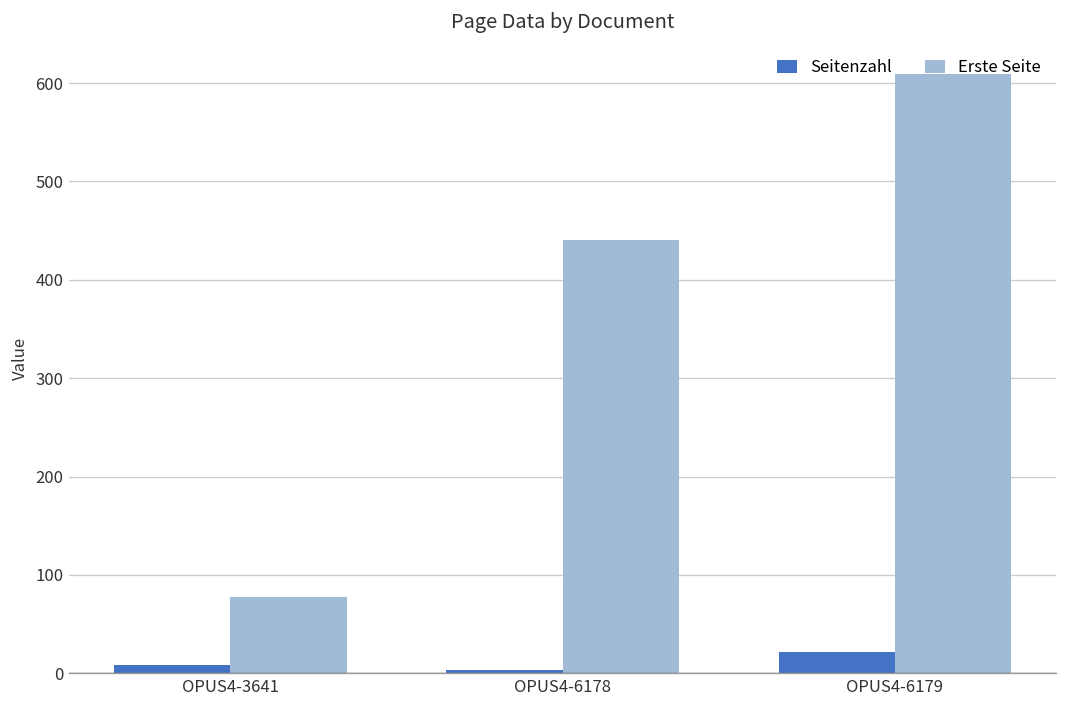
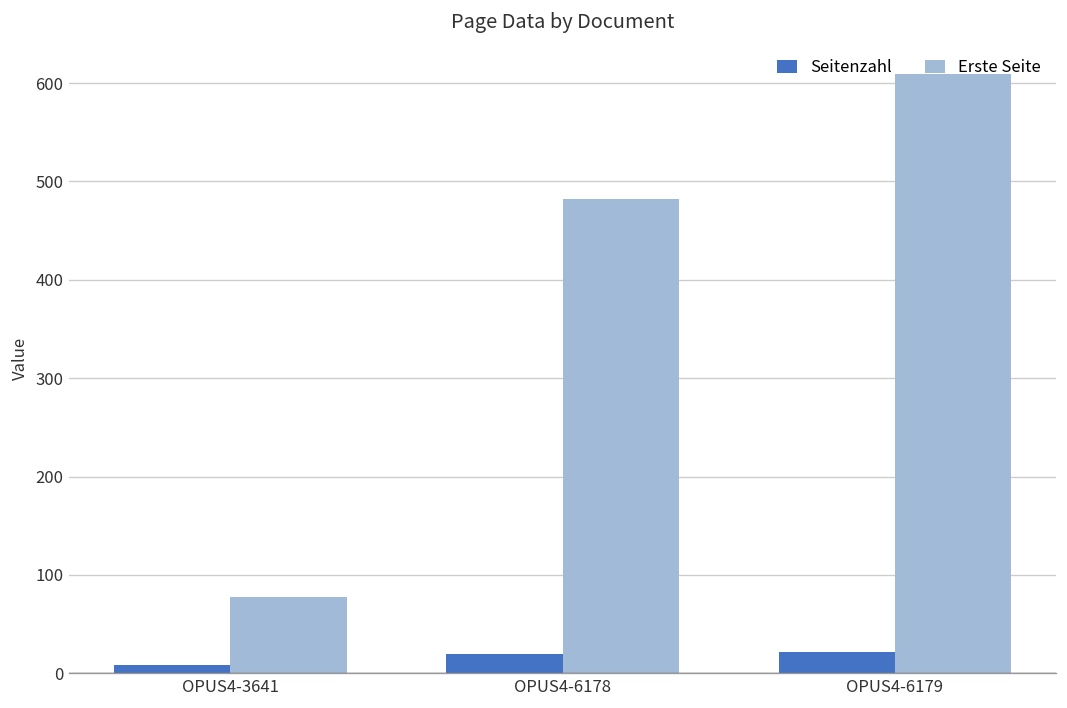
Seitenzahl, OPUS4-6178: 0 -> 20
Erste Seite, OPUS4-6178: 440 -> 480
